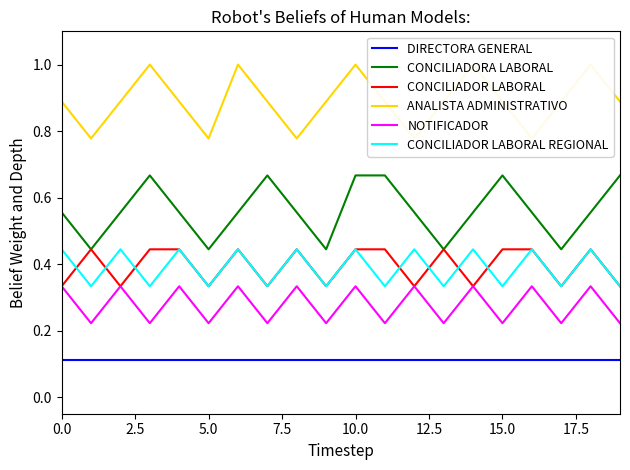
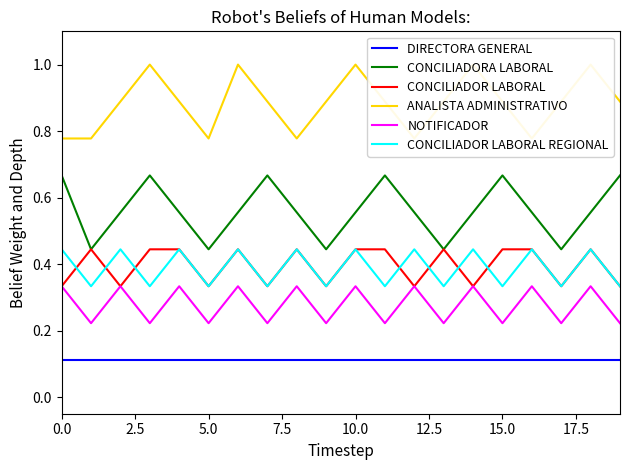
CONCILIADORA LABORAL, 0.0: 0.56 -> 0.67
ANALISTA ADMINISTRATIVO, 0.0: 0.89 -> 0.78
CONCILIADORA LABORAL, 10.0: 0.67 -> 0.56
